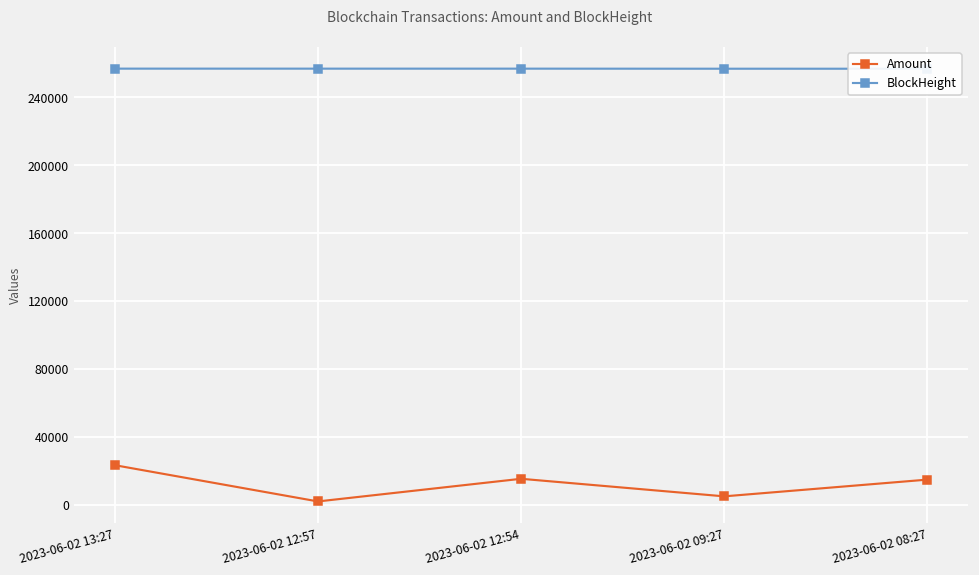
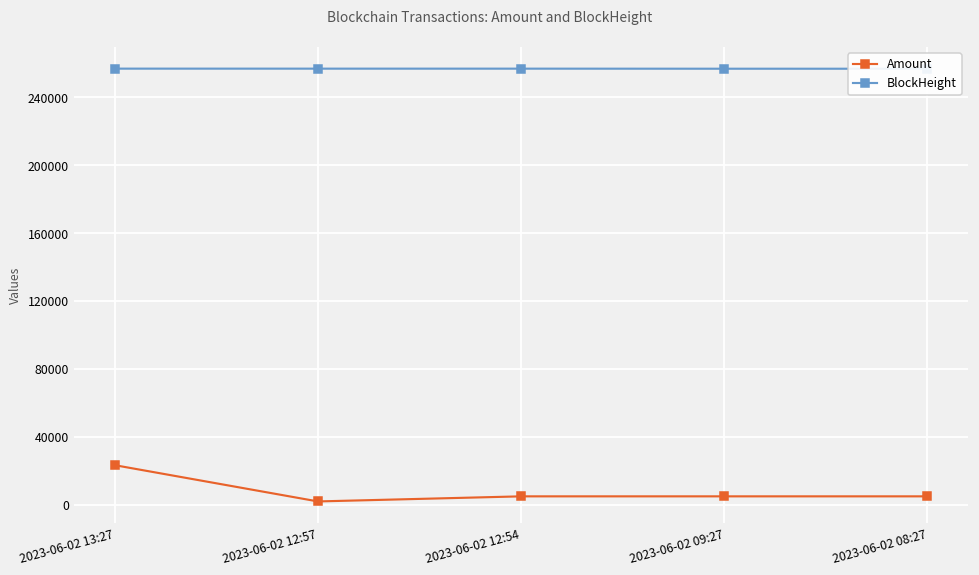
Amount, 2023-06-02 12:54: 15000 -> 5000
Amount, 2023-06-02 08:27: 15000 -> 5000
